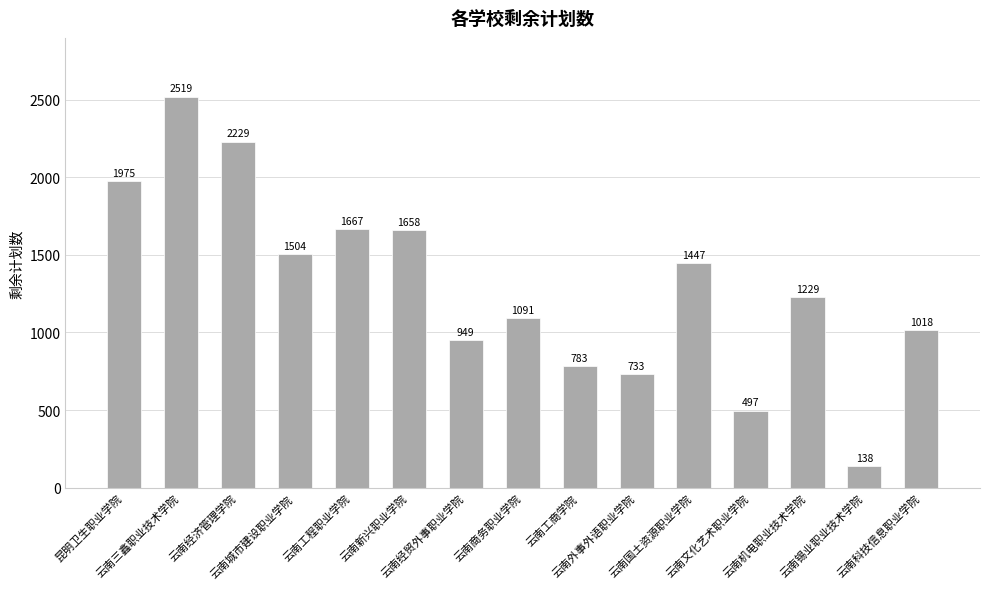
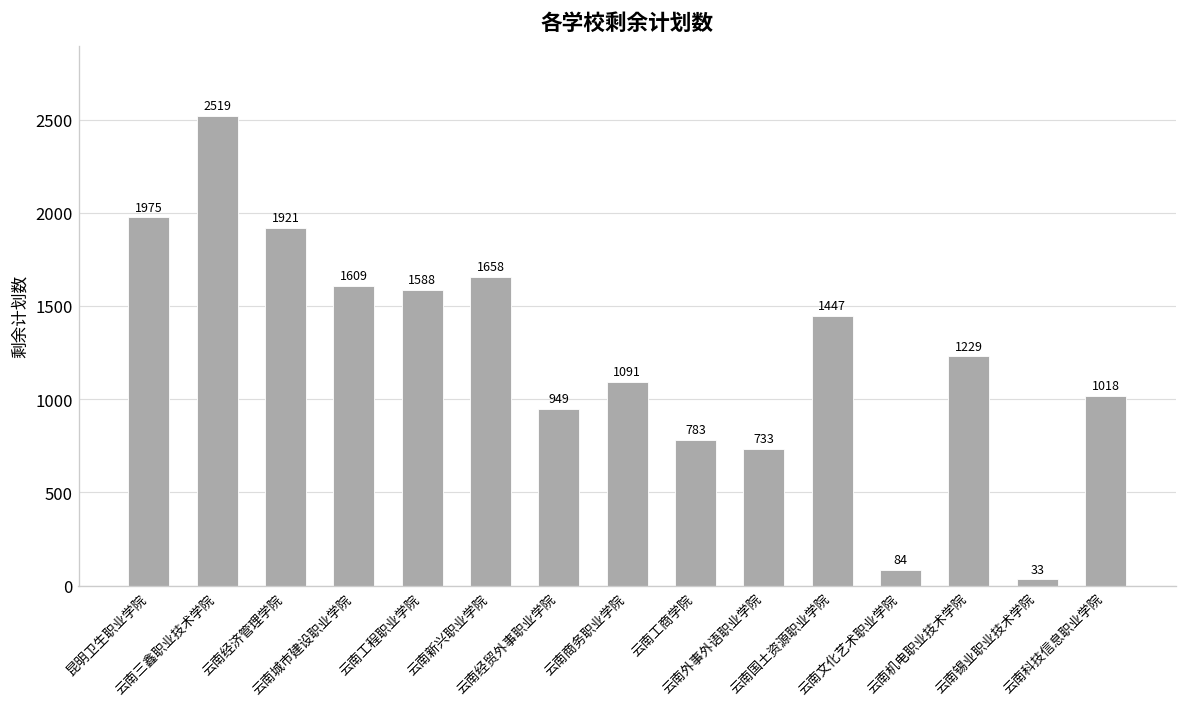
云南经济管理学院: 2229 -> 1921
云南城市建设职业学院: 1504 -> 1609
云南工程职业学院: 1667 -> 1588
云南文化艺术职业学院: 497 -> 84
云南锡业职业技术学院: 138 -> 33
